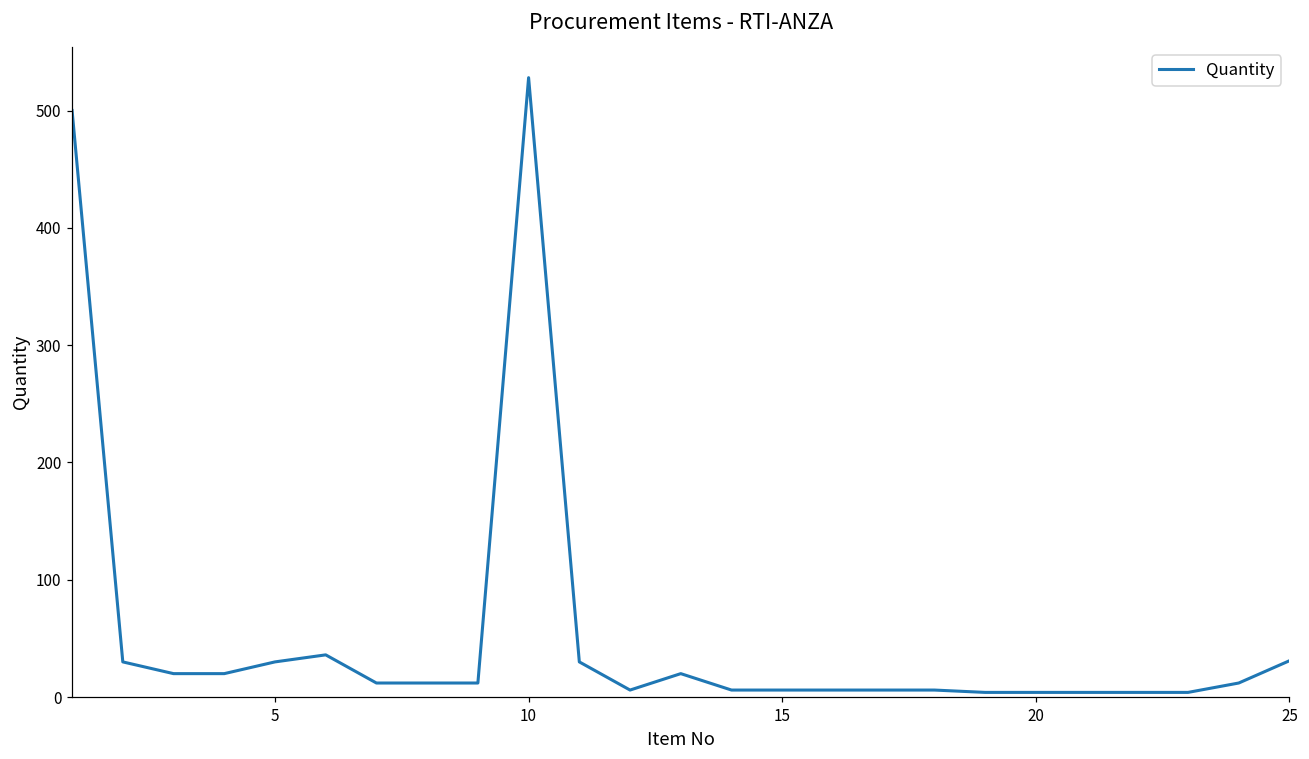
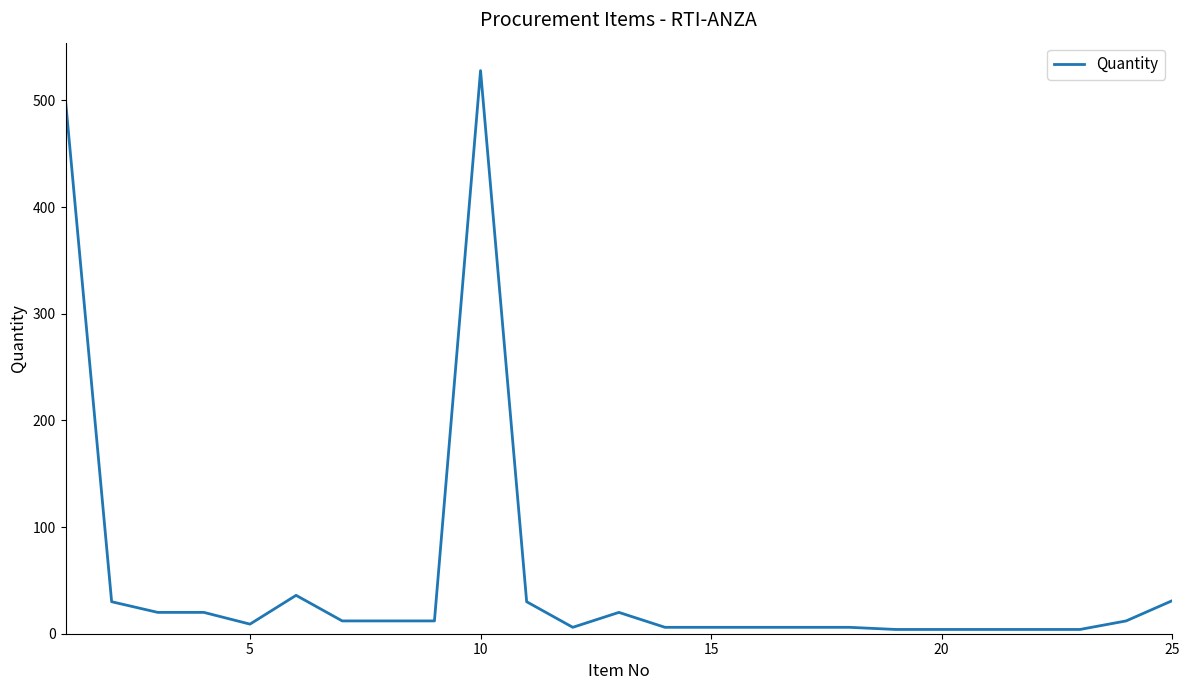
5: 30 -> 9
